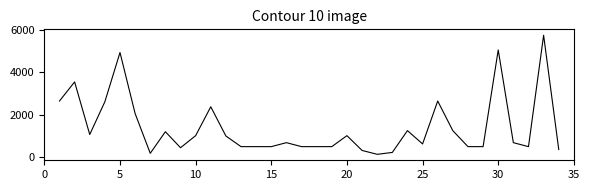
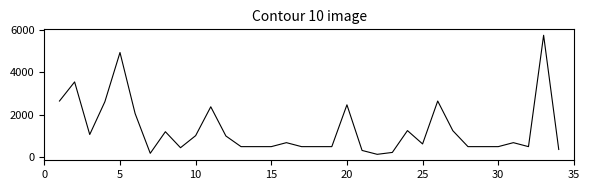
20: 1000 -> 2500
30: 5100 -> 500
